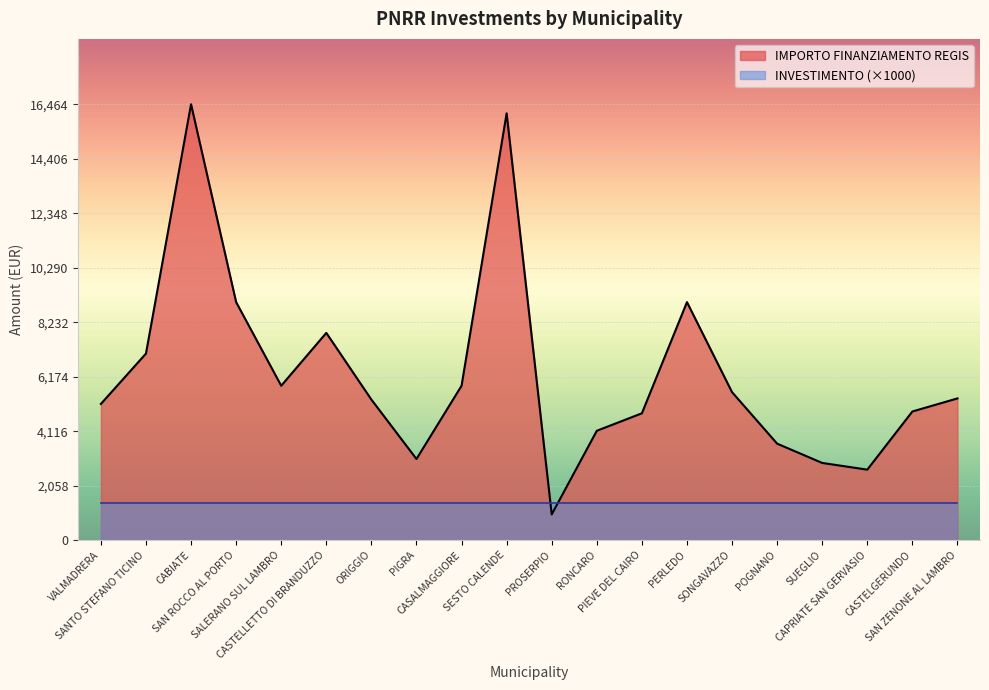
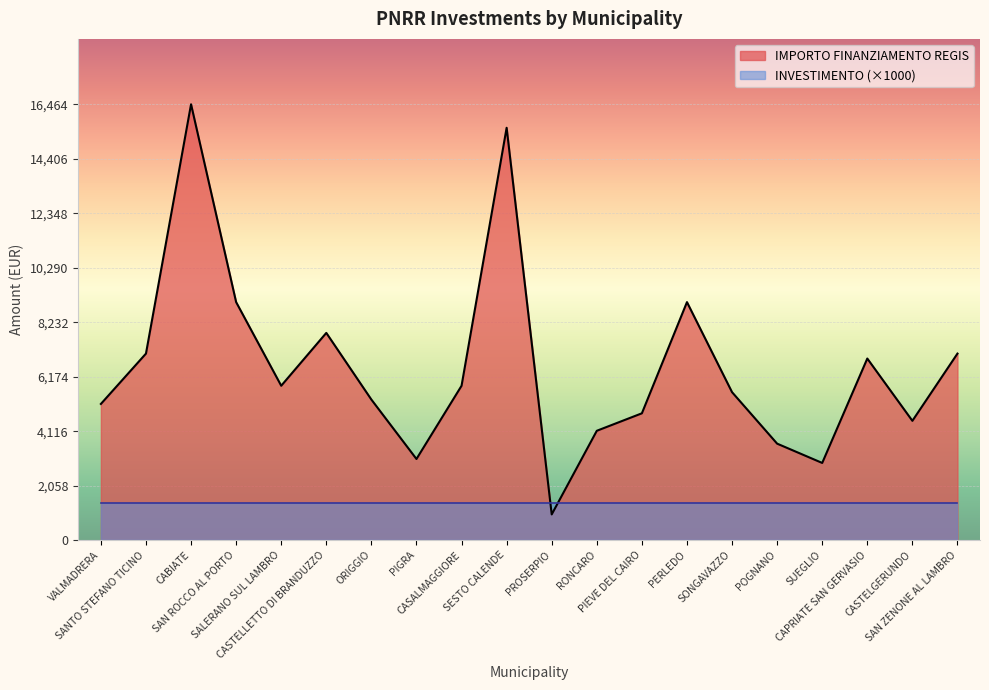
IMPORTO FINANZIAMENTO REGIS, SESTO CALENDE: 16,100 -> 15,600
IMPORTO FINANZIAMENTO REGIS, CAPRIATE SAN GERVASIO: 2,700 -> 6,900
IMPORTO FINANZIAMENTO REGIS, CASTELGERUNDO: 4,900 -> 4,500
IMPORTO FINANZIAMENTO REGIS, SAN ZENONE AL LAMBRO: 5,400 -> 7,000
